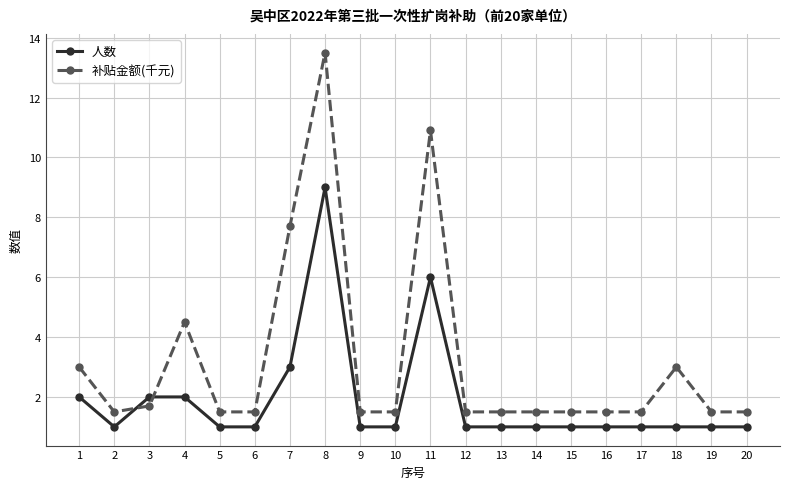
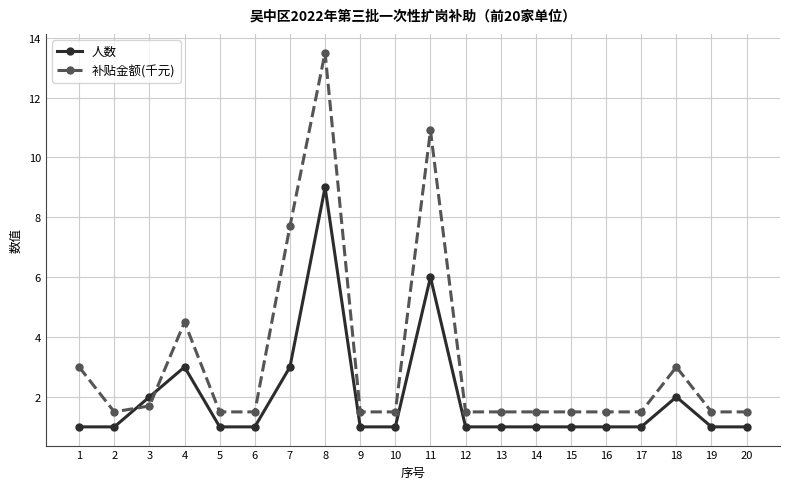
人数, 1: 2 -> 1
人数, 4: 2 -> 3
人数, 18: 1 -> 2
